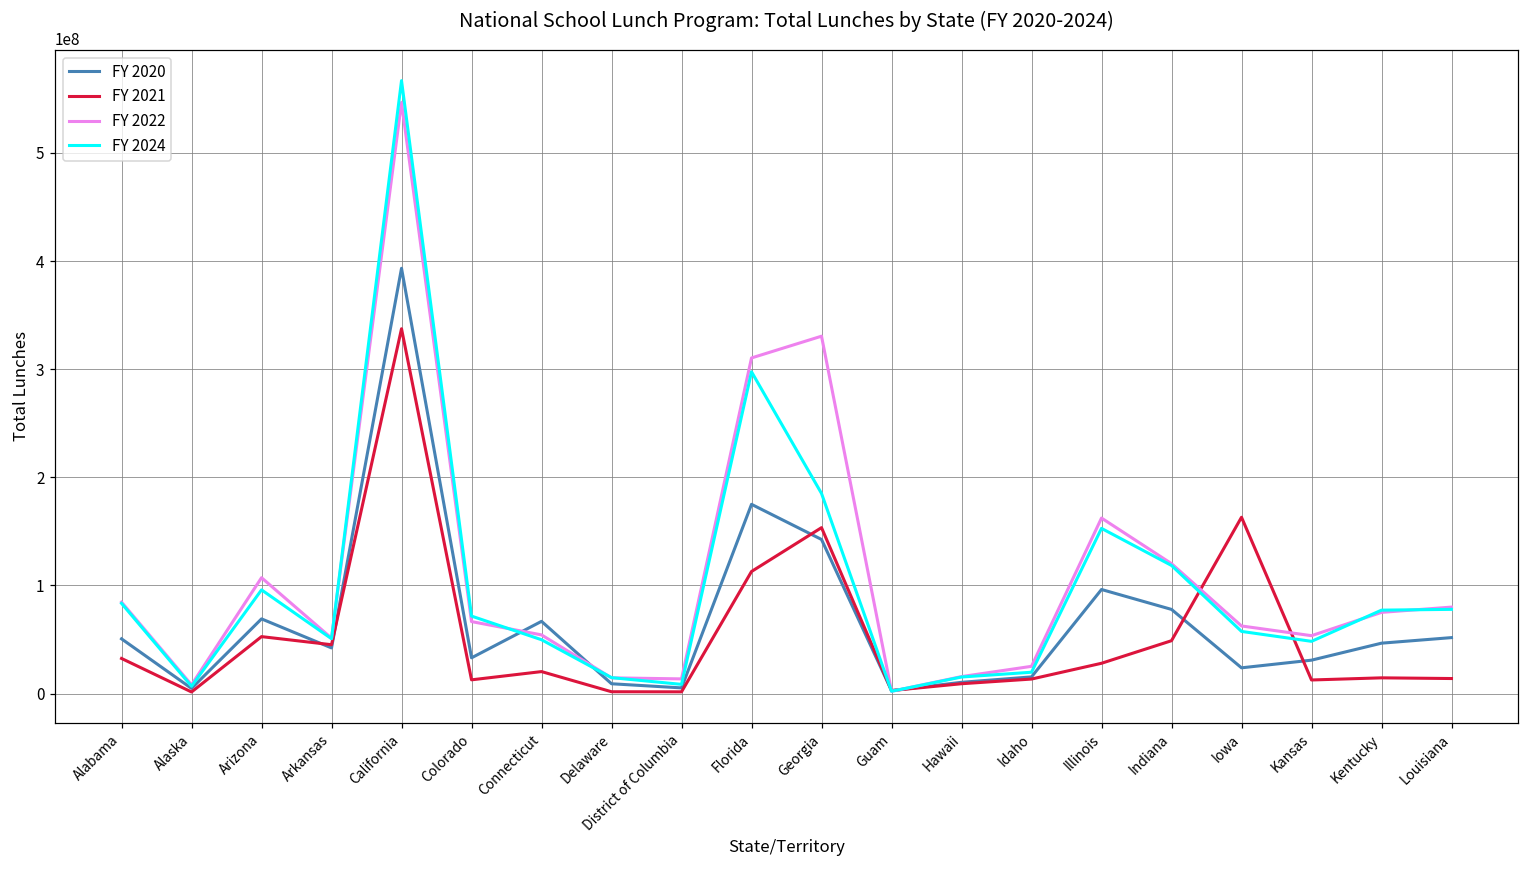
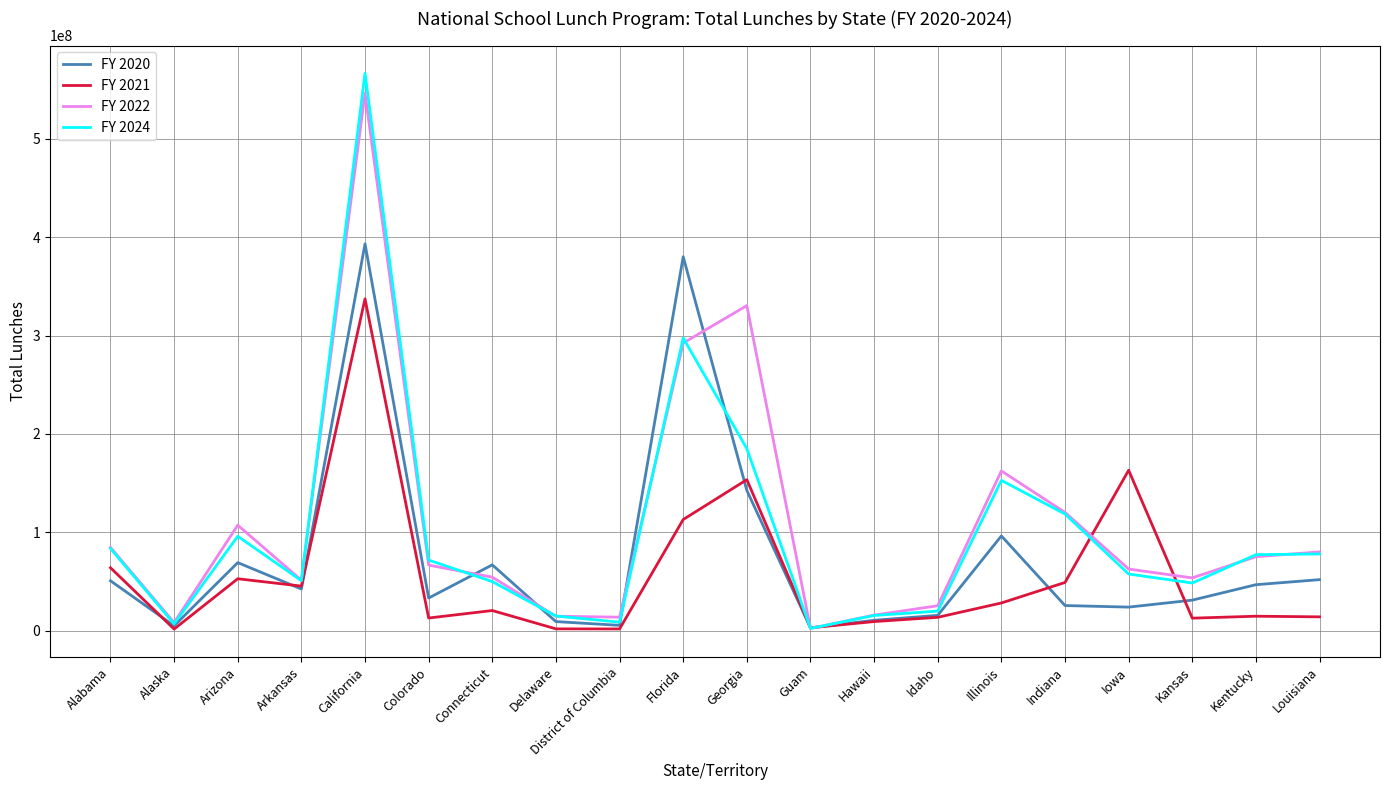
FY 2021, Alabama: 30000000 -> 60000000
FY 2020, Florida: 170000000 -> 380000000
FY 2022, Florida: 310000000 -> 290000000
FY 2020, Indiana: 80000000 -> 30000000
